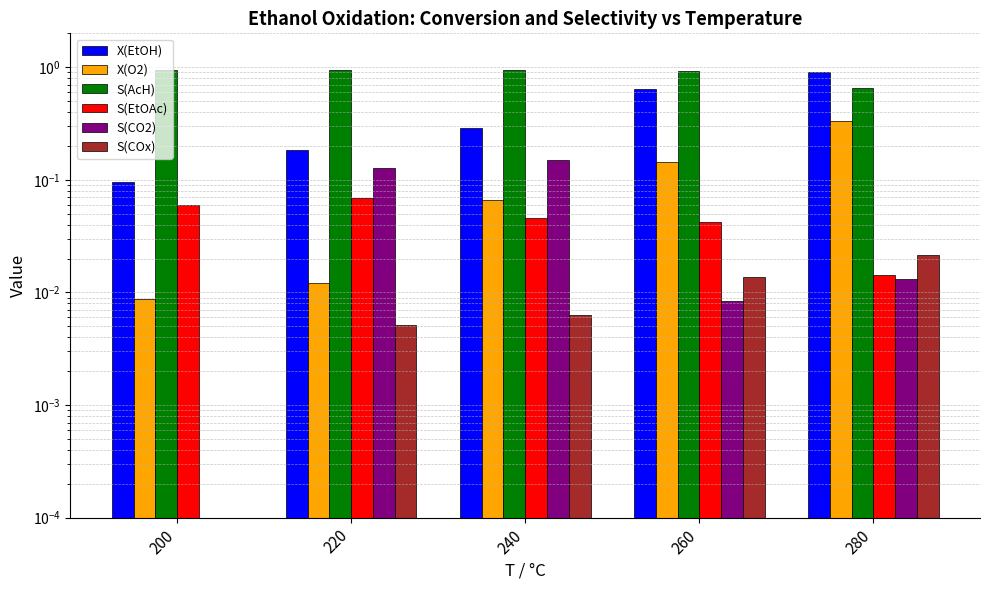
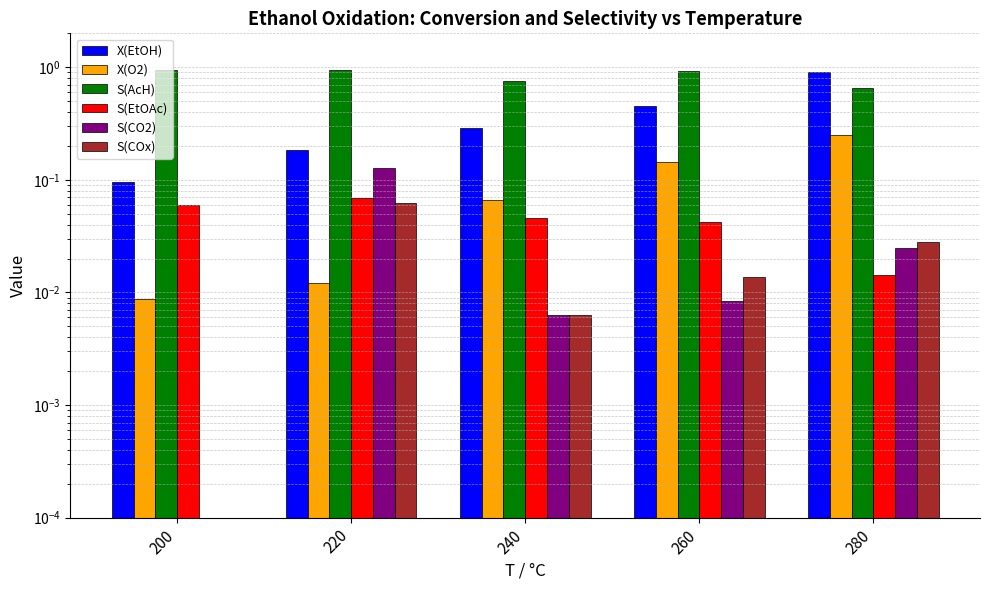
S(COx), 220: 0.005 -> 0.06
S(AcH), 240: 0.9 -> 0.8
S(CO2), 240: 0.15 -> 0.006
X(EtOH), 260: 0.6 -> 0.45
X(O2), 280: 0.33 -> 0.25
S(CO2), 280: 0.013 -> 0.025
S(COx), 280: 0.021 -> 0.028
